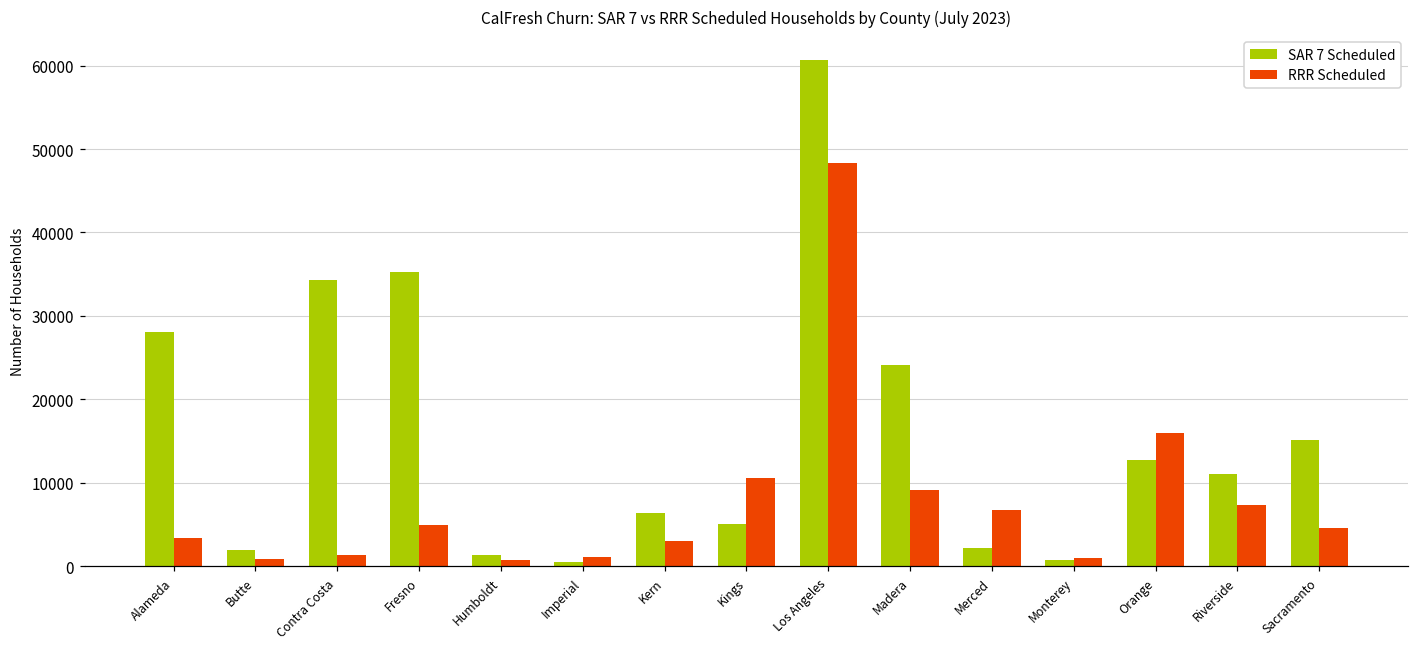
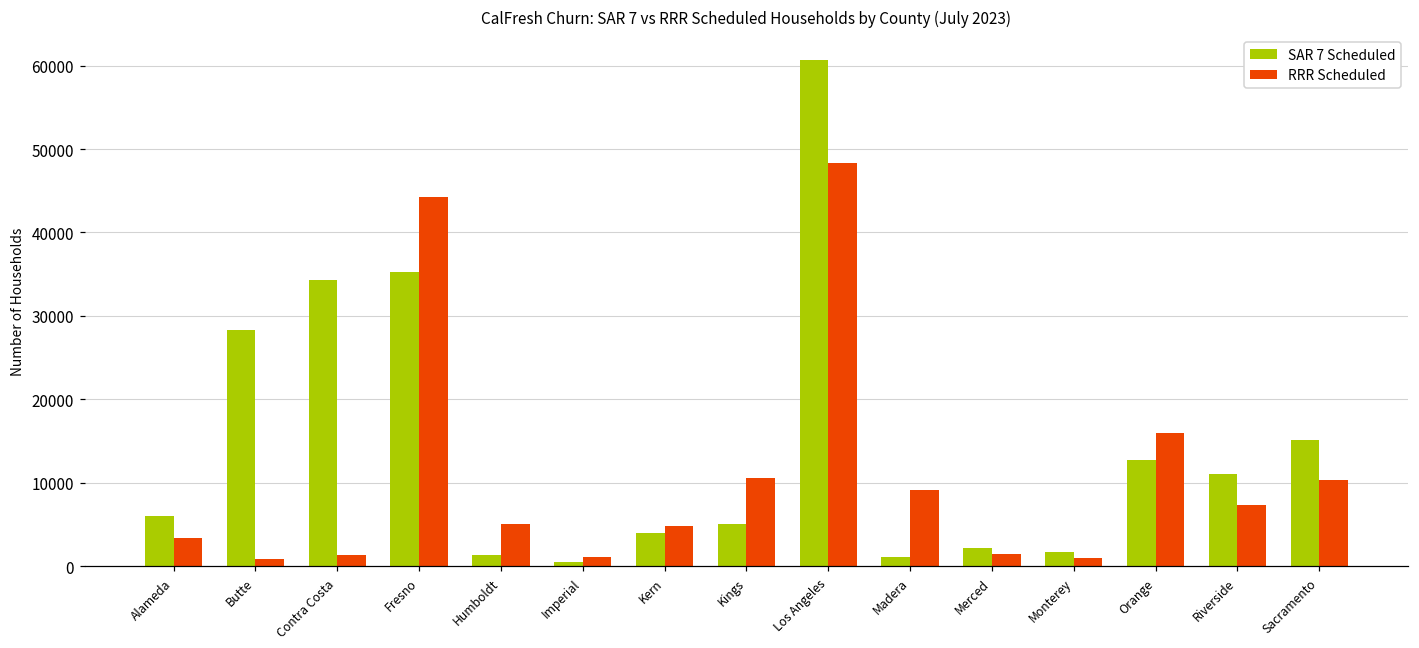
SAR 7 Scheduled, Alameda: 28000 -> 6000
SAR 7 Scheduled, Butte: 2000 -> 28000
RRR Scheduled, Fresno: 5000 -> 44000
RRR Scheduled, Humboldt: 1000 -> 5000
SAR 7 Scheduled, Kern: 6000 -> 4000
RRR Scheduled, Kern: 3000 -> 5000
SAR 7 Scheduled, Madera: 24000 -> 1000
RRR Scheduled, Merced: 7000 -> 1000
SAR 7 Scheduled, Monterey: 1000 -> 2000
RRR Scheduled, Sacramento: 5000 -> 10000
